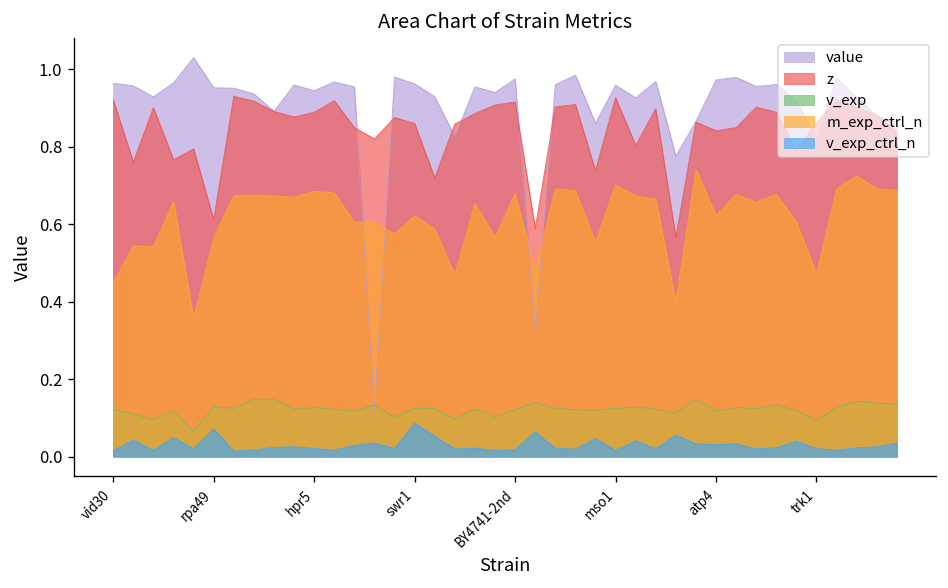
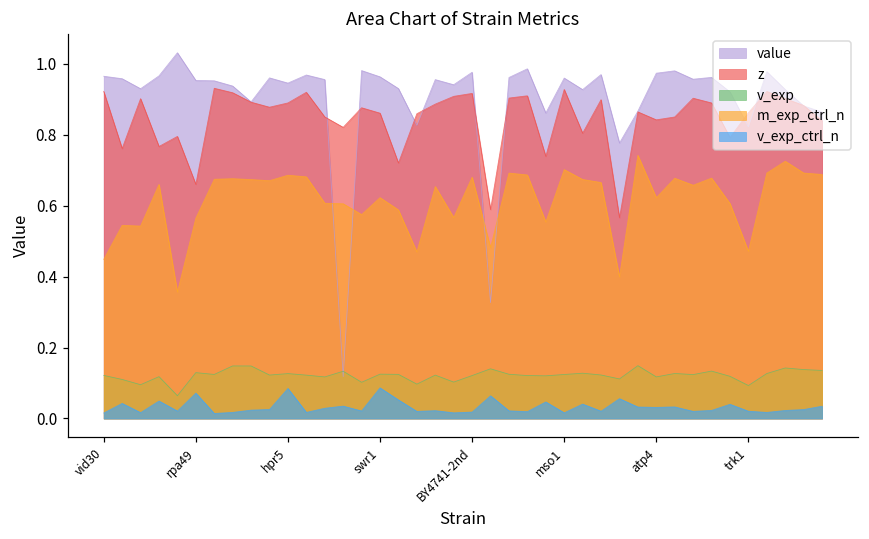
z, rpa49: 0.61 -> 0.66
v_exp_ctrl_n, hpr5: 0.02 -> 0.08
